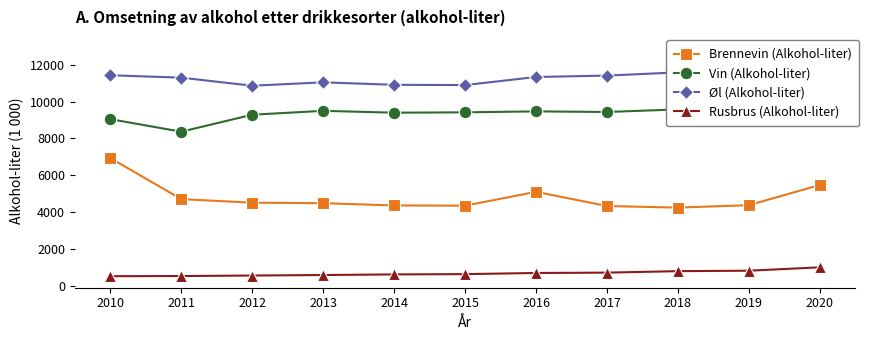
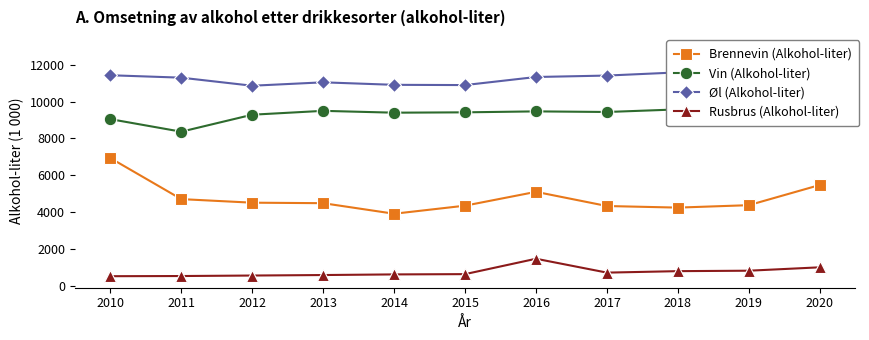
Brennevin (Alkohol-liter), 2014: 4400 -> 3900
Rusbrus (Alkohol-liter), 2016: 700 -> 1500
